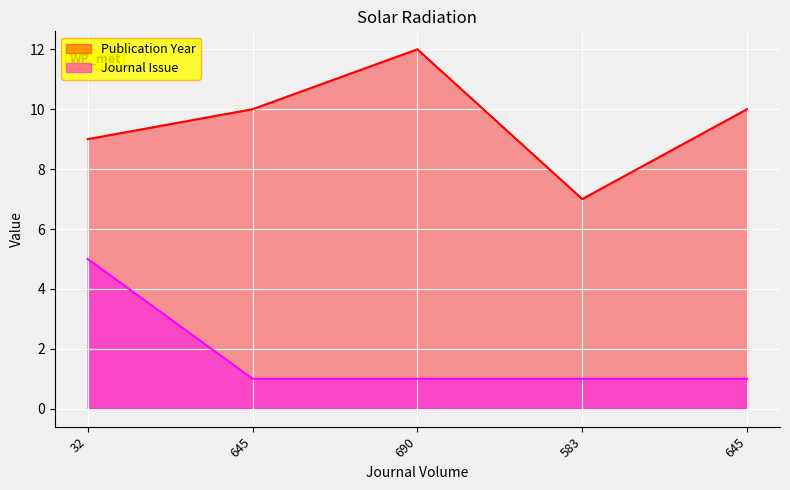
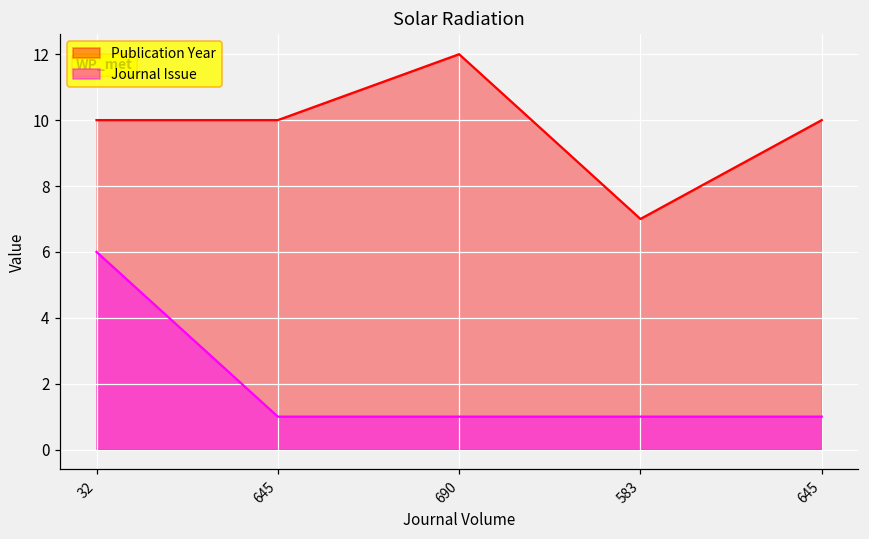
Publication Year, 32: 9.0 -> 10.0
Journal Issue, 32: 5 -> 6
